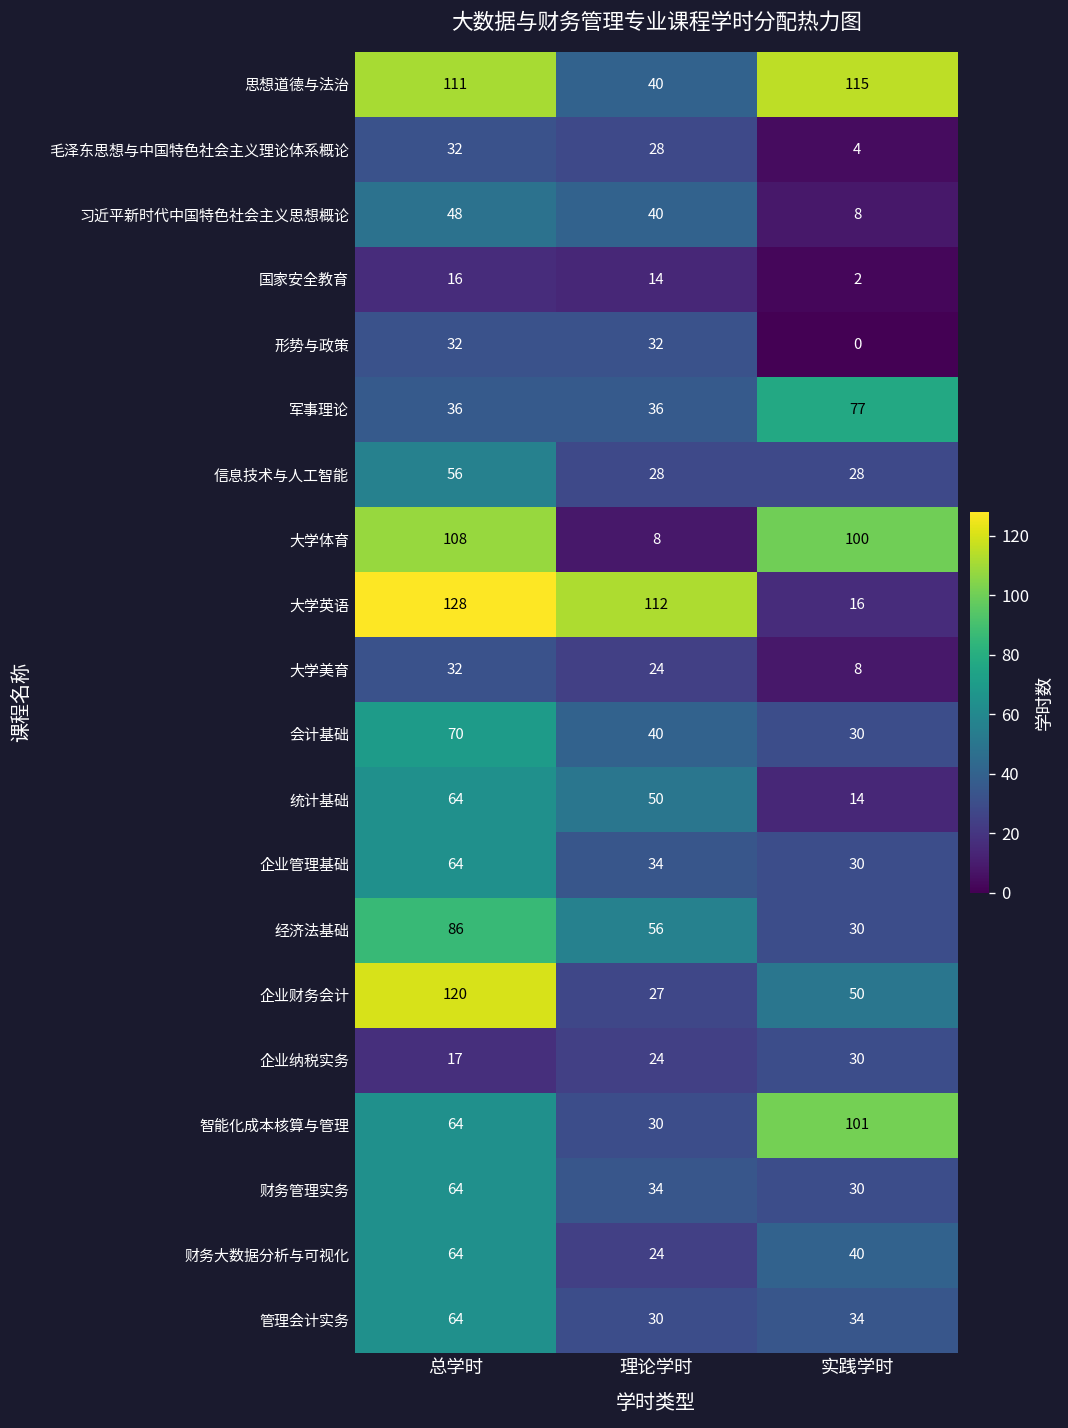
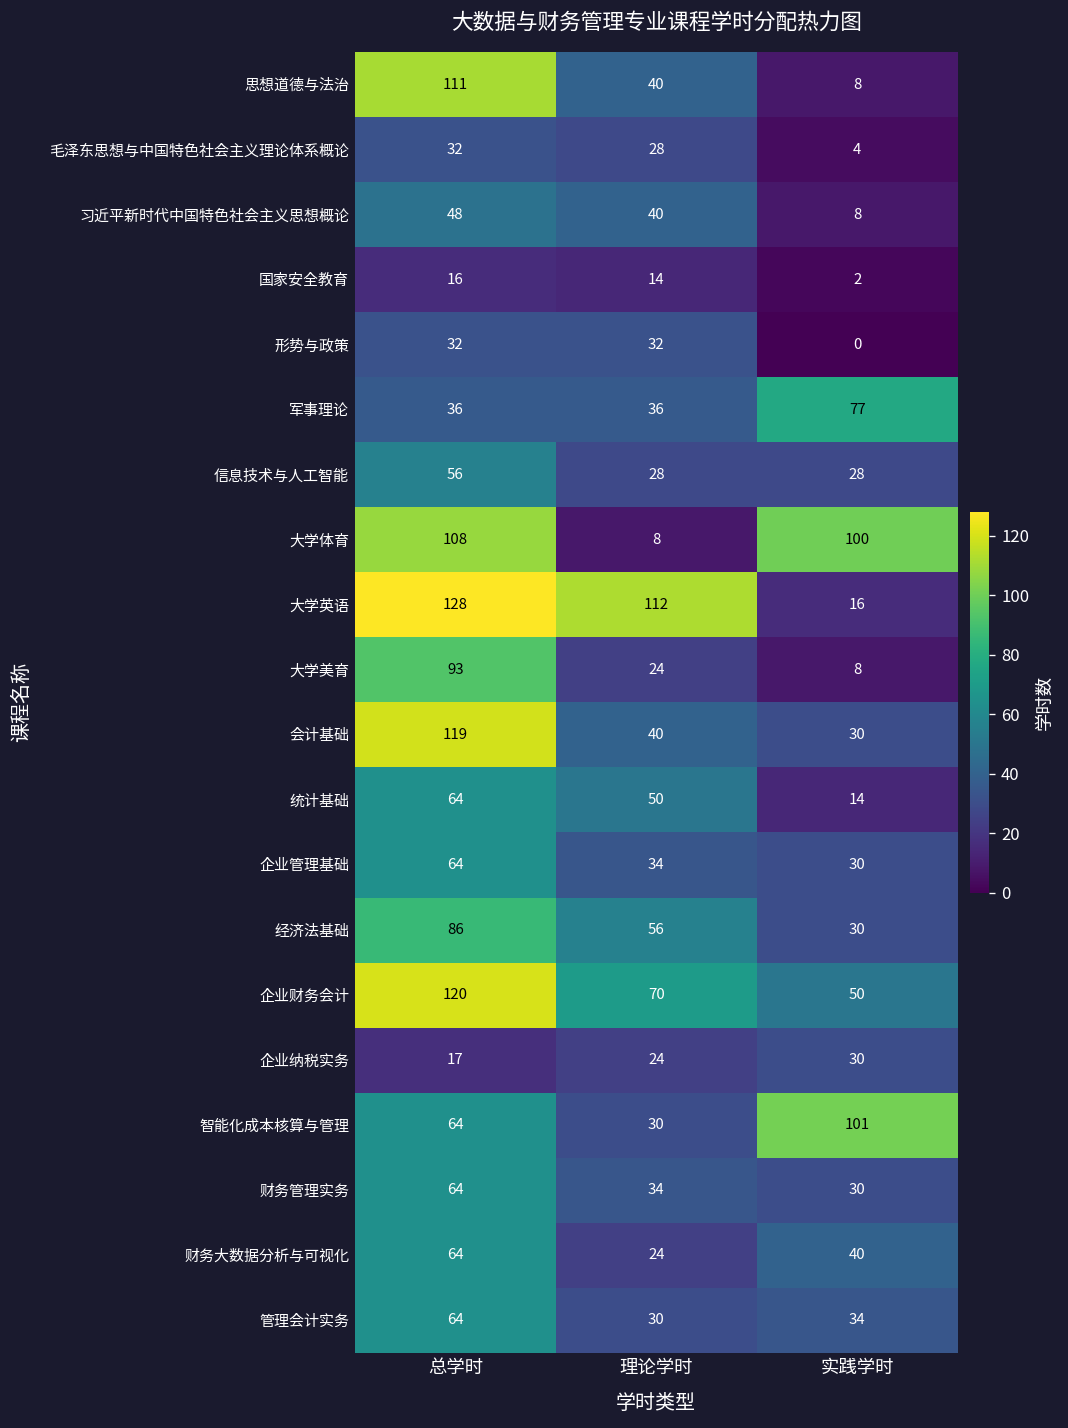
思想道德与法治, 实践学时: 115 -> 8
大学美育, 总学时: 32 -> 93
会计基础, 总学时: 70 -> 119
企业财务会计, 理论学时: 27 -> 70
